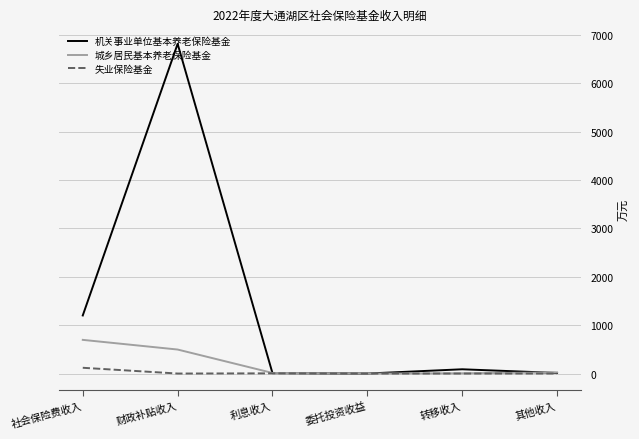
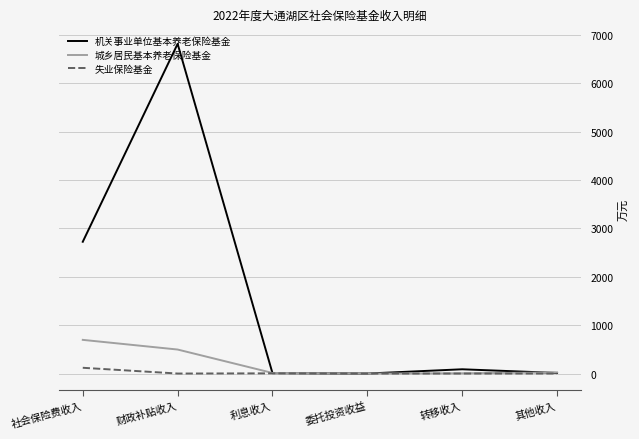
机关事业单位基本养老保险基金, 社会保险费收入: 1200 -> 2700
